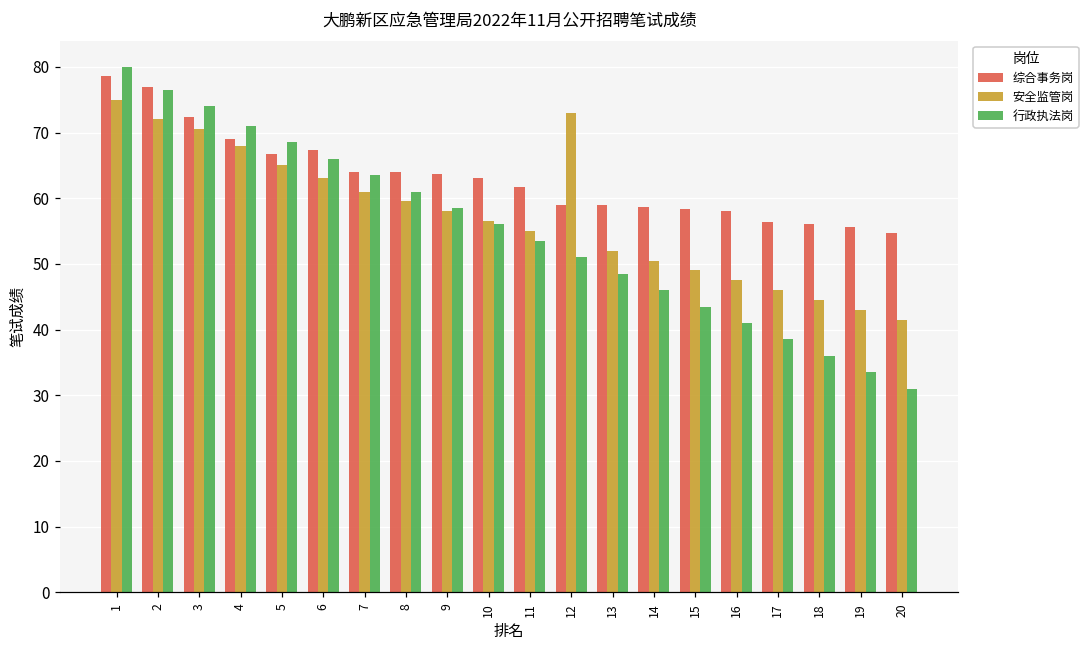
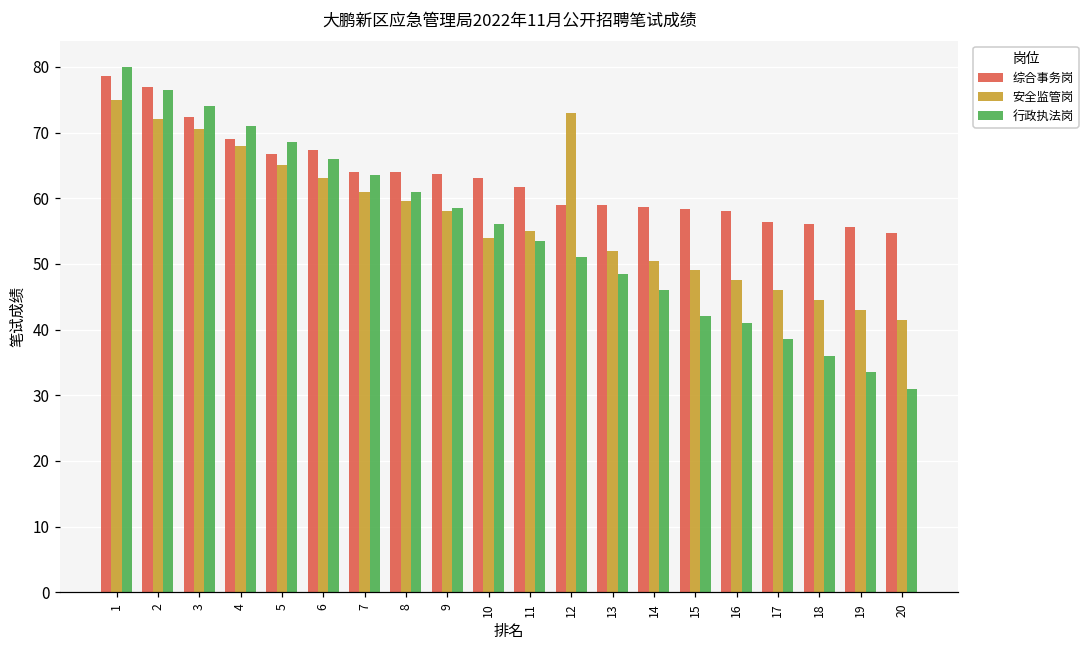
安全监管岗, 10: 57 -> 54
行政执法岗, 15: 44 -> 42
